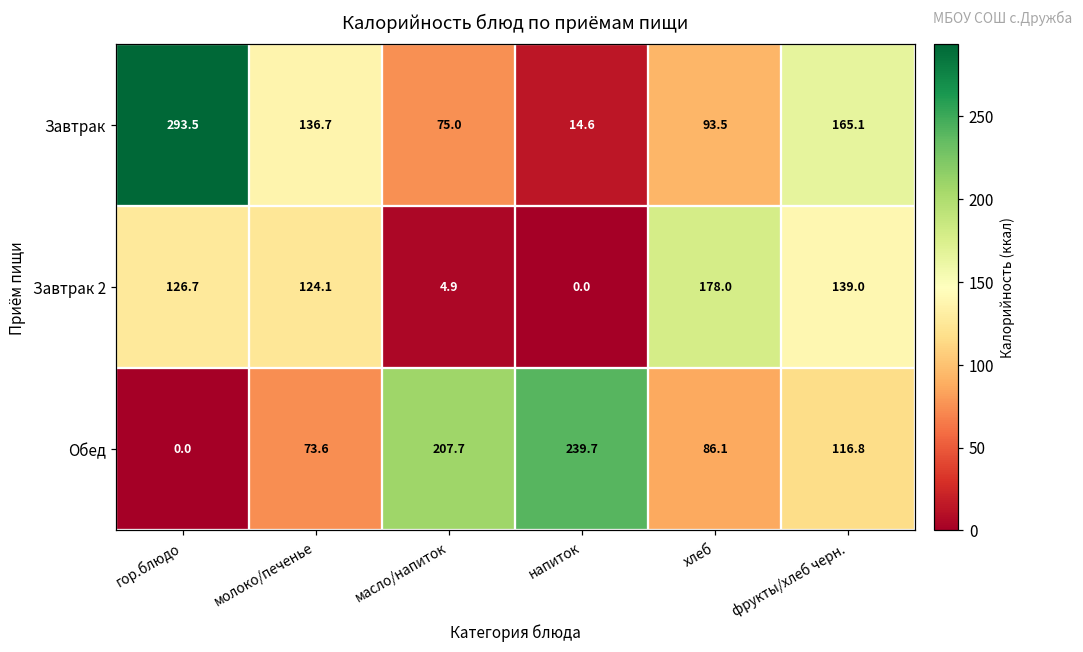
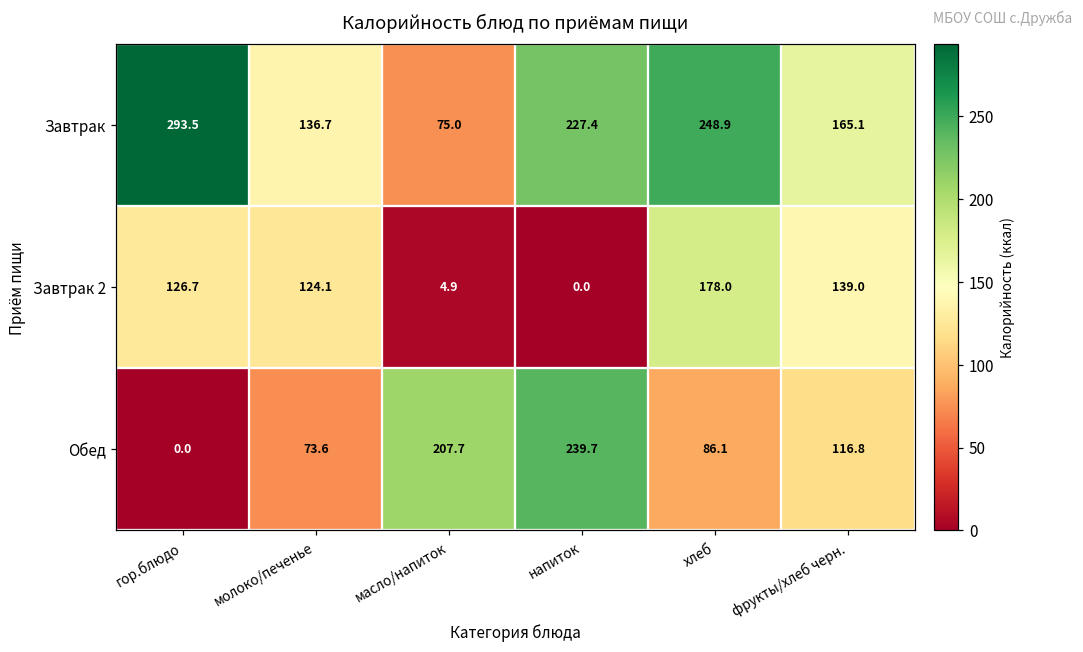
Завтрак, напиток: 14.6 -> 227.4
Завтрак, хлеб: 93.5 -> 248.9
